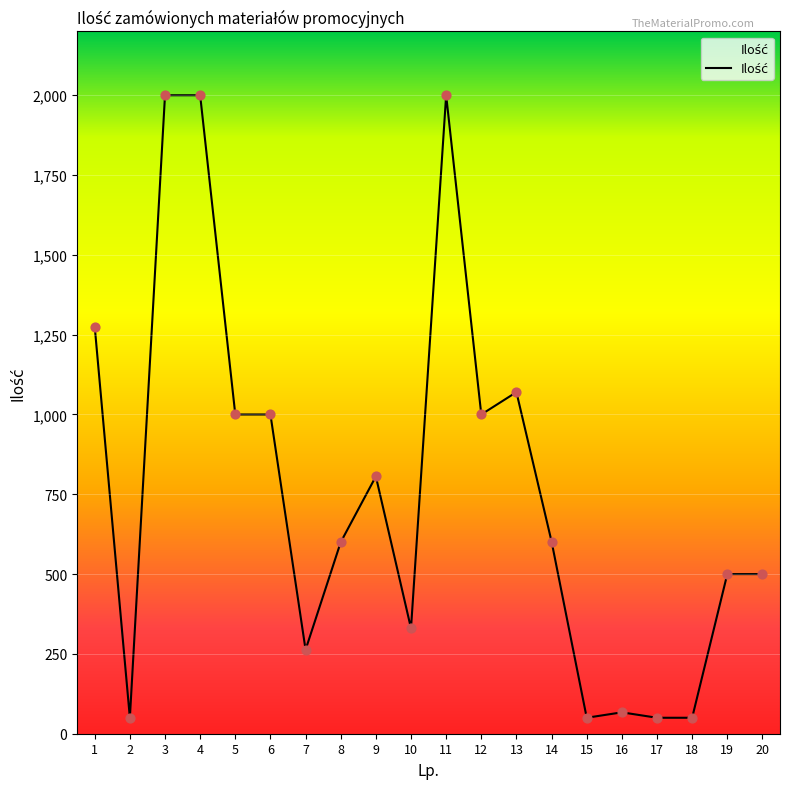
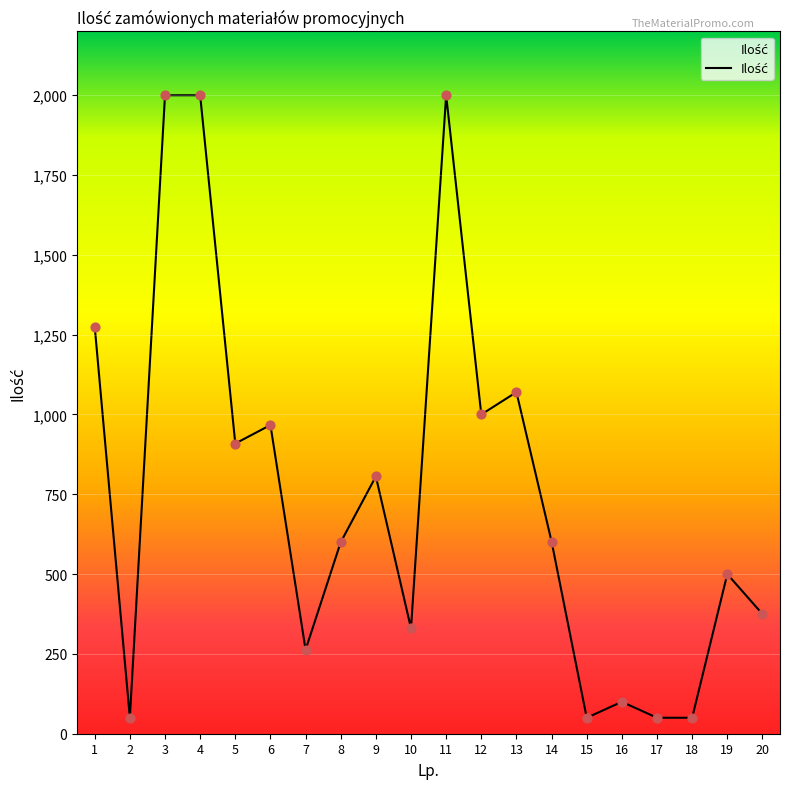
5: 1,000 -> 910
6: 1,000 -> 970
16: 70 -> 100
20: 500 -> 380
